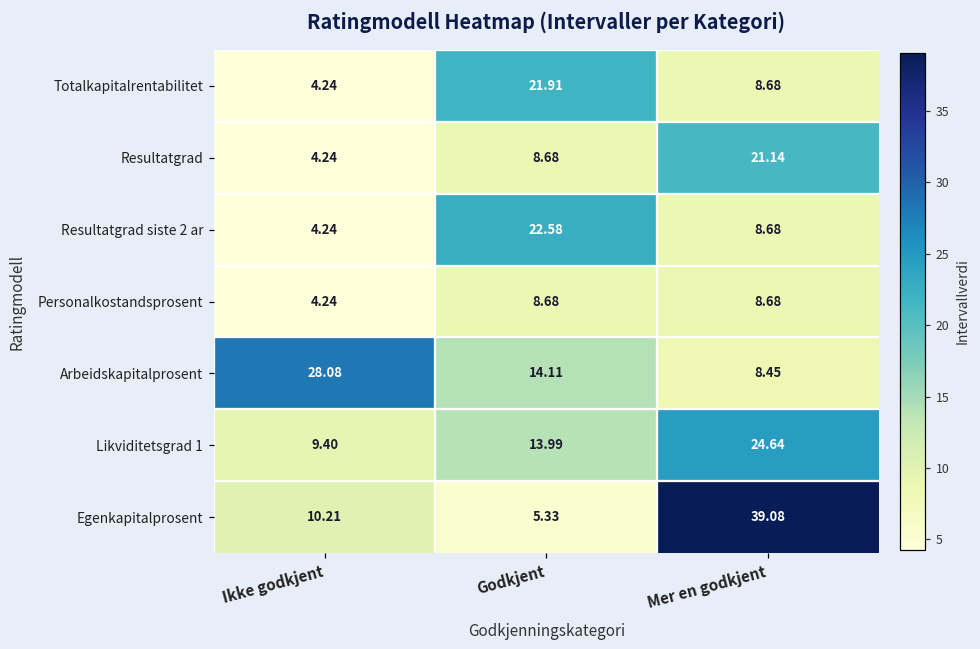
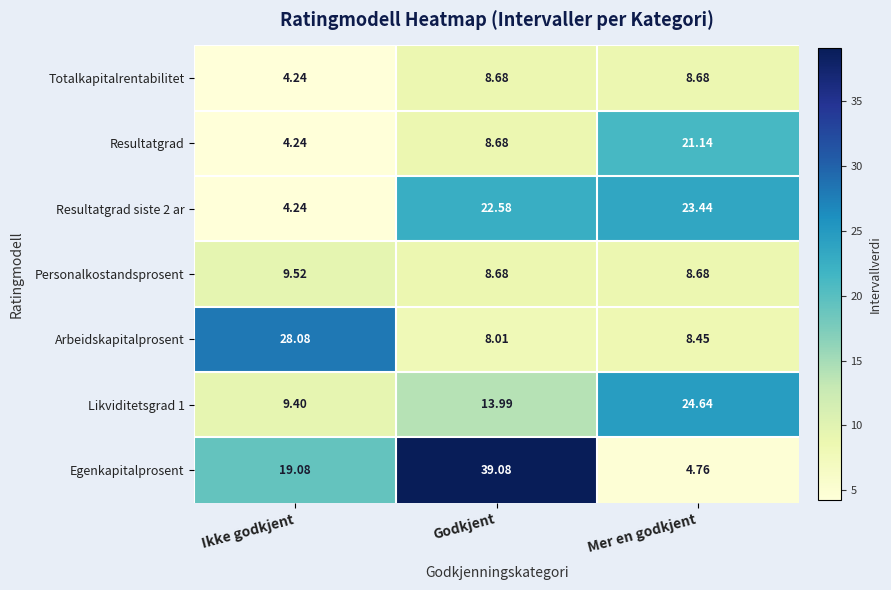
Totalkapitalrentabilitet, Godkjent: 21.91 -> 8.68
Resultatgrad siste 2 ar, Mer en godkjent: 8.68 -> 23.44
Personalkostandsprosent, Ikke godkjent: 4.24 -> 9.52
Arbeidskapitalprosent, Godkjent: 14.11 -> 8.01
Egenkapitalprosent, Ikke godkjent: 10.21 -> 19.08
Egenkapitalprosent, Godkjent: 5.33 -> 39.08
Egenkapitalprosent, Mer en godkjent: 39.08 -> 4.76
